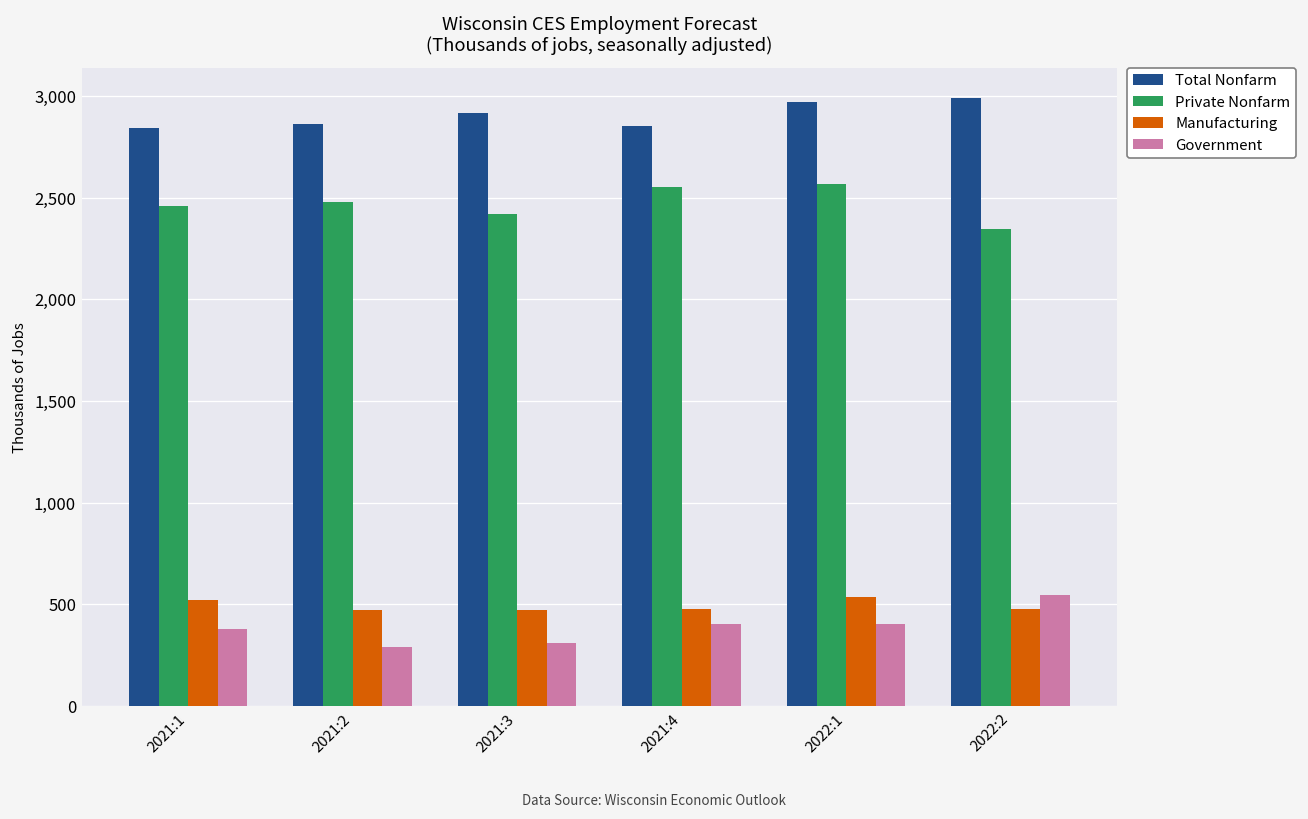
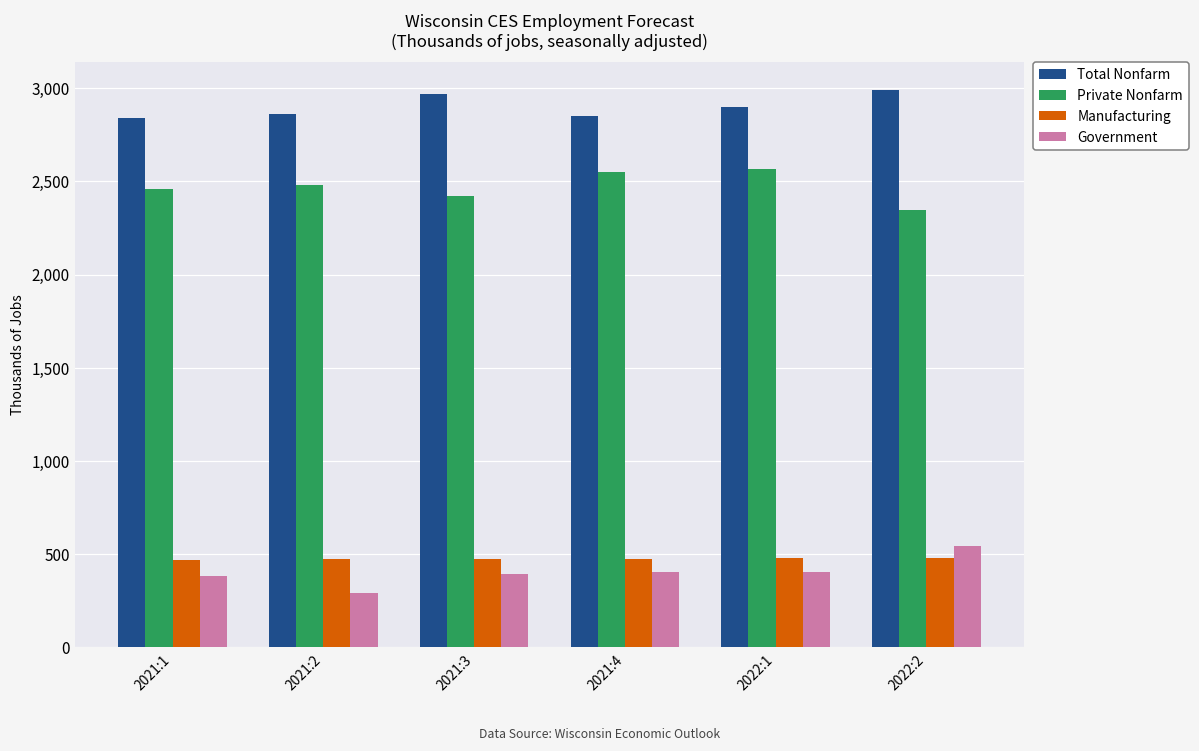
Manufacturing, 2021:1: 520 -> 470
Total Nonfarm, 2021:3: 2,920 -> 2,970
Government, 2021:3: 310 -> 390
Total Nonfarm, 2022:1: 2,970 -> 2,900
Manufacturing, 2022:1: 530 -> 480
